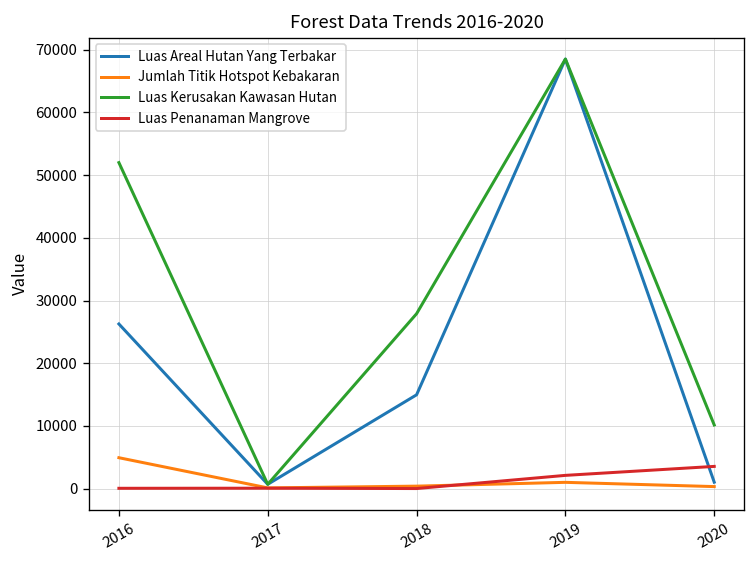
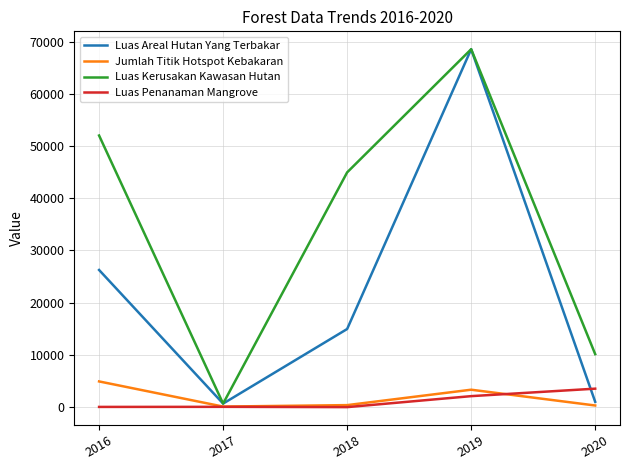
Luas Kerusakan Kawasan Hutan, 2018: 28000 -> 45000
Jumlah Titik Hotspot Kebakaran, 2019: 1000 -> 3000
